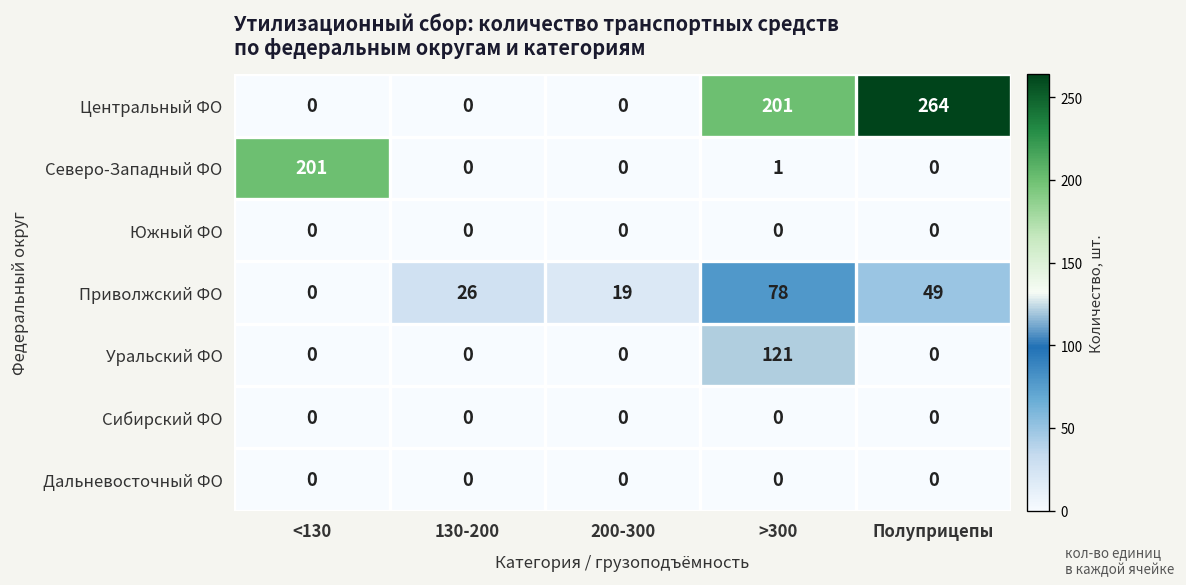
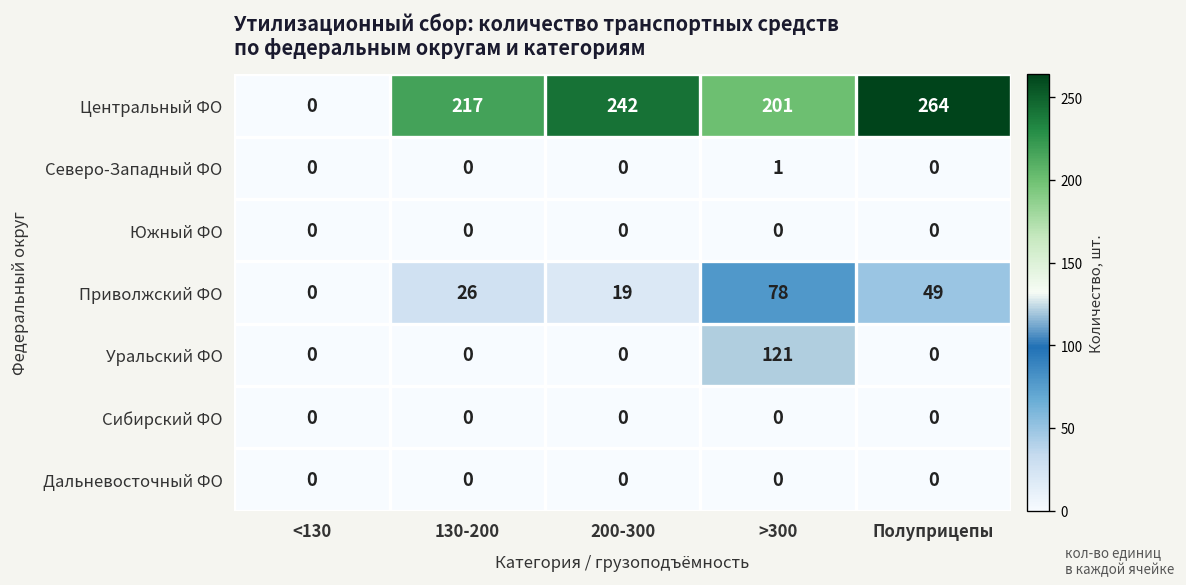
Центральный ФО, 130-200: 0 -> 217
Центральный ФО, 200-300: 0 -> 242
Северо-Западный ФО, <130: 201 -> 0
